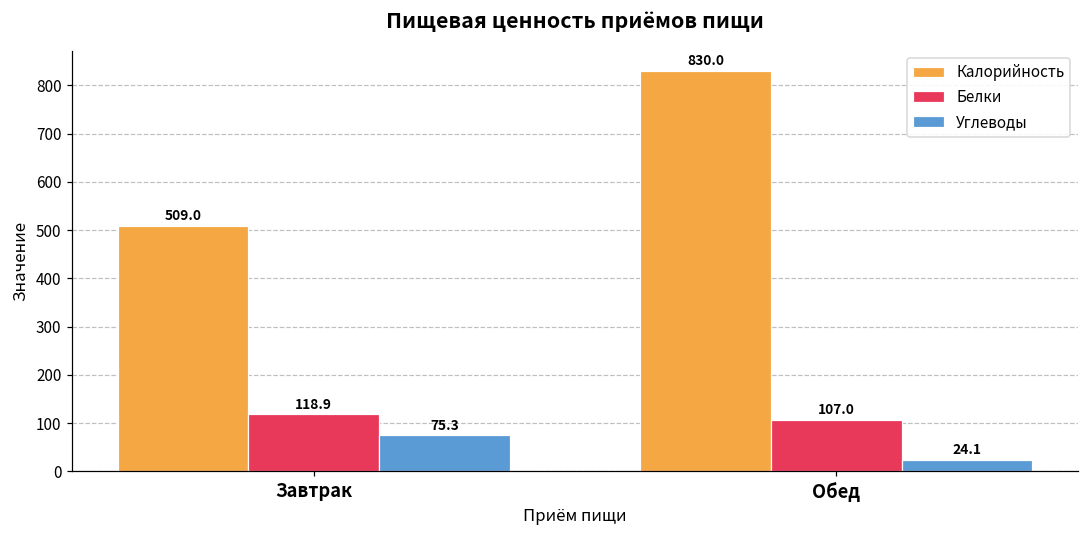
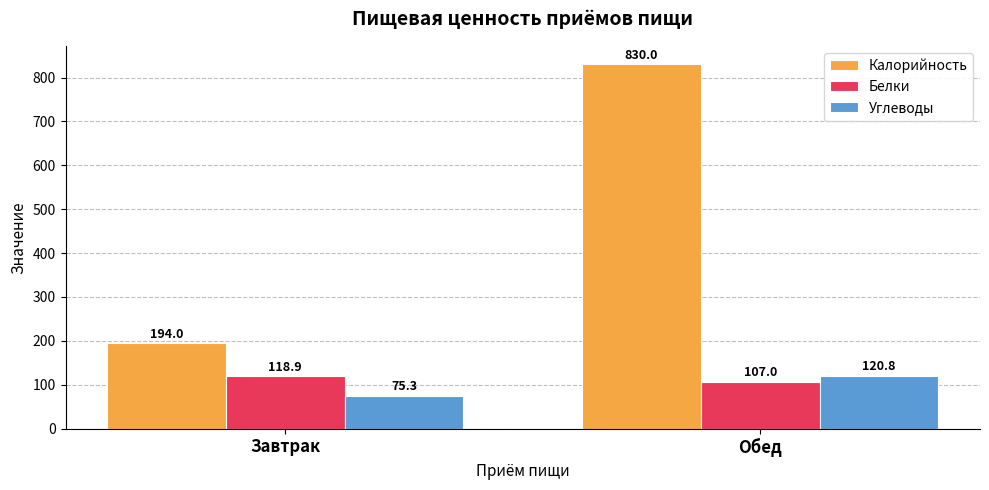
Калорийность, Завтрак: 509.0 -> 194.0
Углеводы, Обед: 24.1 -> 120.8
